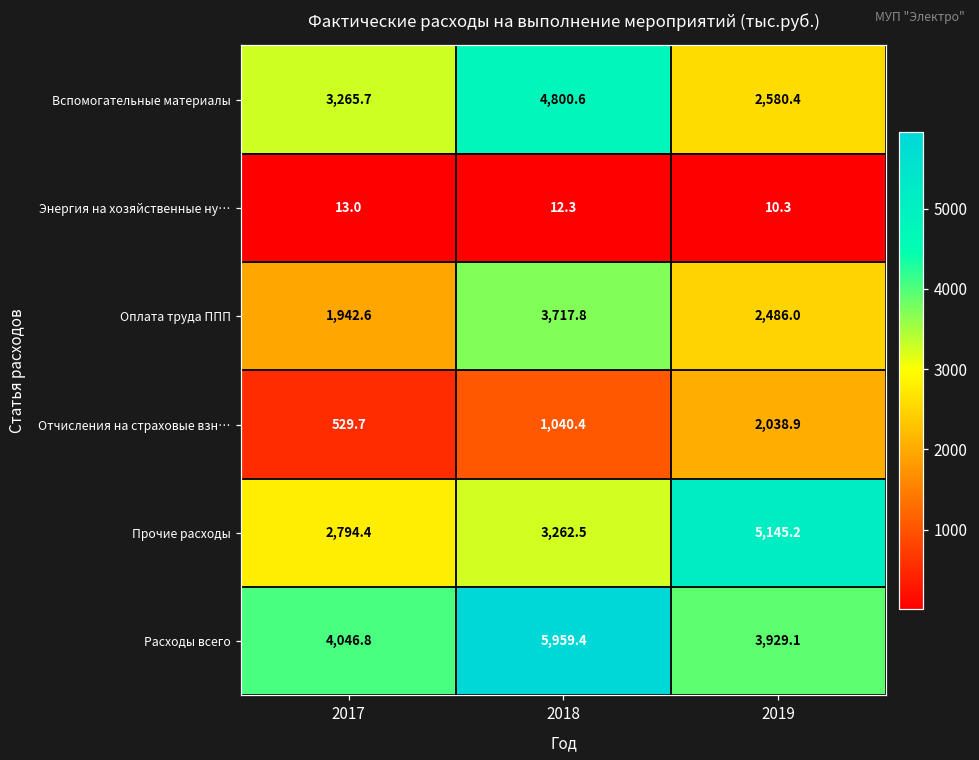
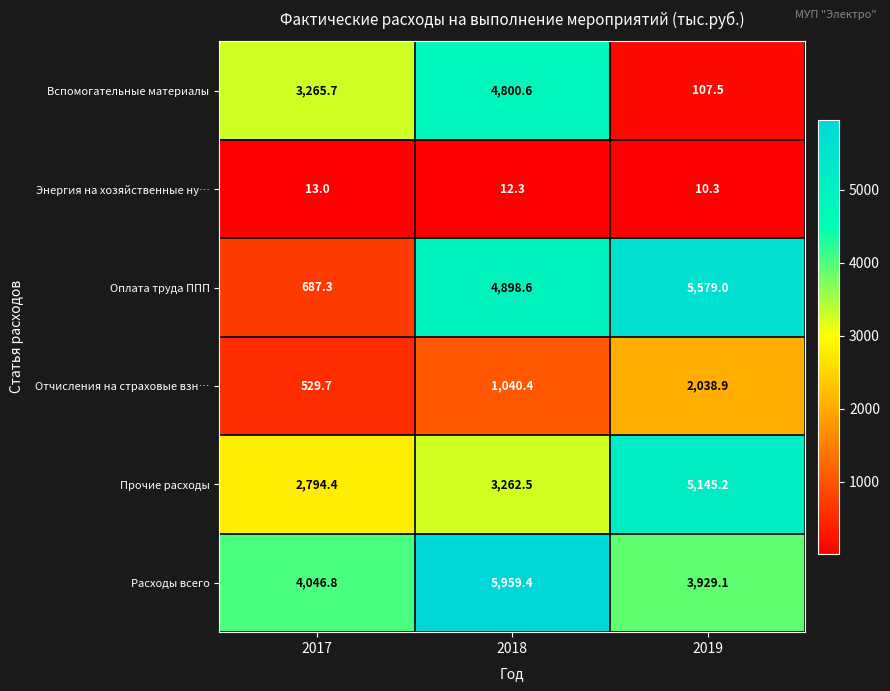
Вспомогательные материалы, 2019: 2,580.4 -> 107.5
Оплата труда ППП, 2017: 1,942.6 -> 687.3
Оплата труда ППП, 2018: 3,717.8 -> 4,898.6
Оплата труда ППП, 2019: 2,486.0 -> 5,579.0
